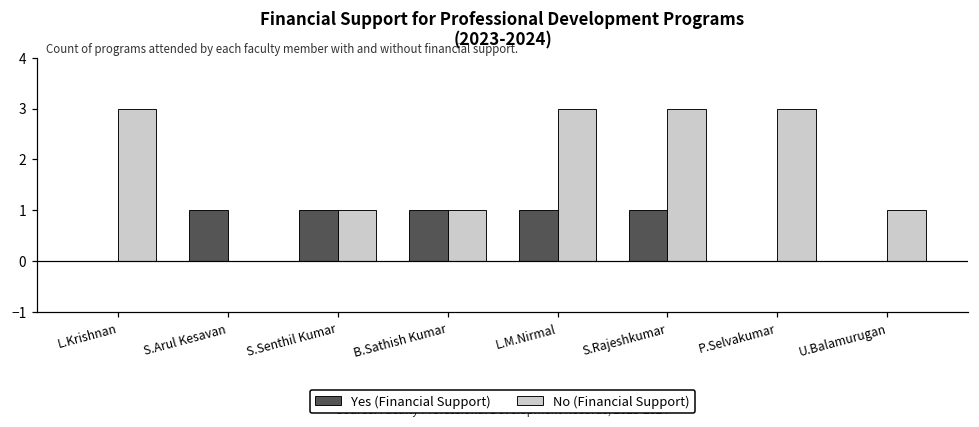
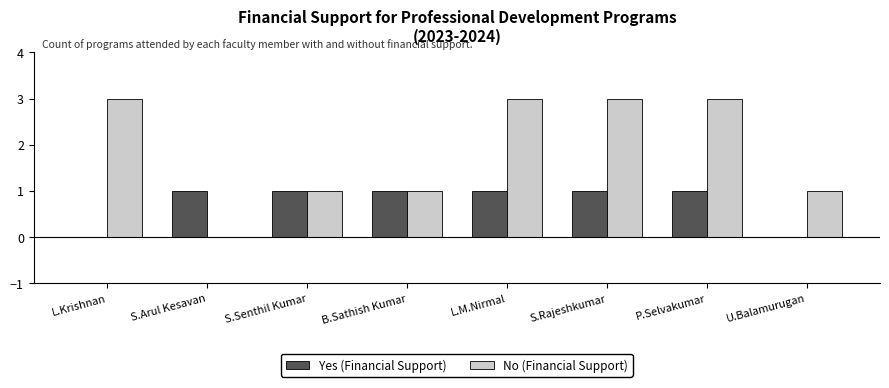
Yes (Financial Support), P.Selvakumar: 0 -> 1
